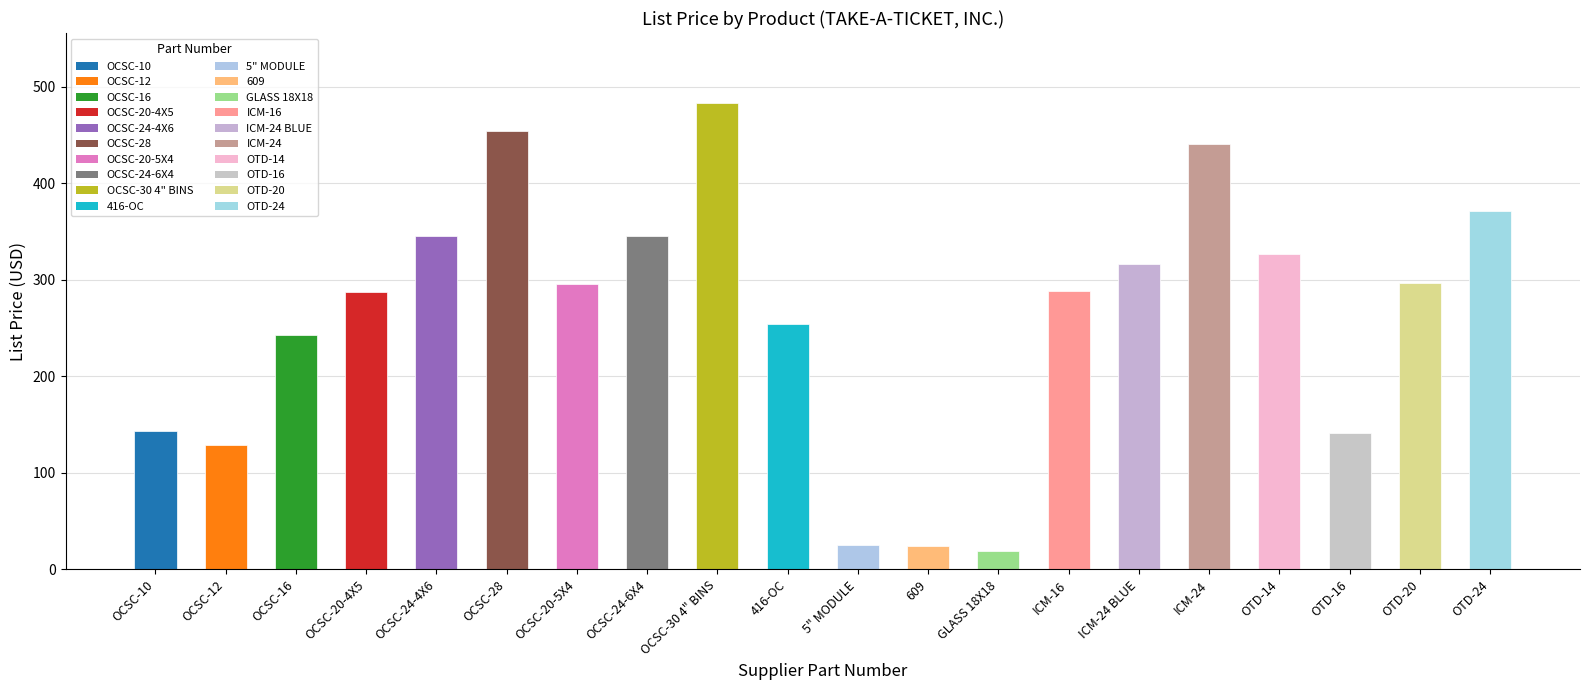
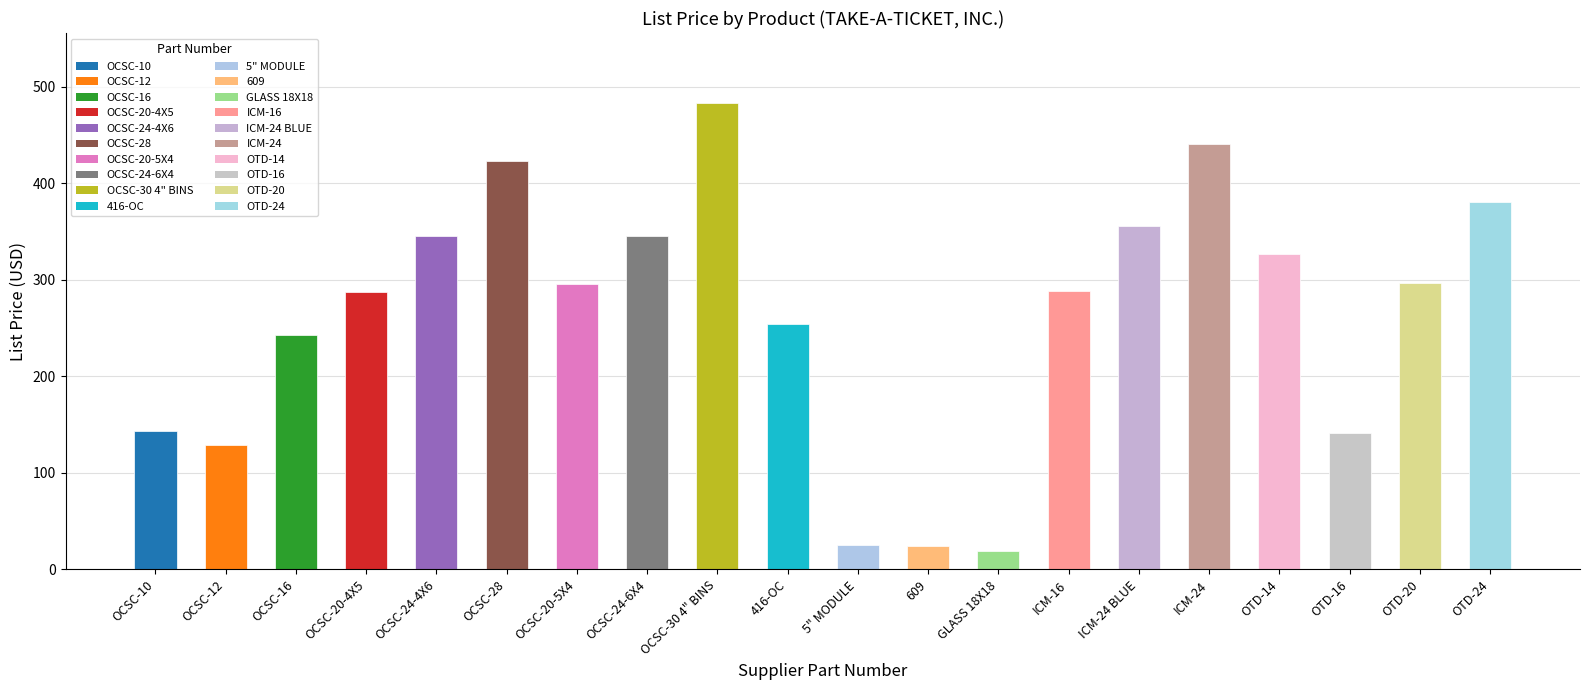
OCSC-28: 450 -> 420
ICM-24 BLUE: 320 -> 360
OTD-24: 370 -> 380
